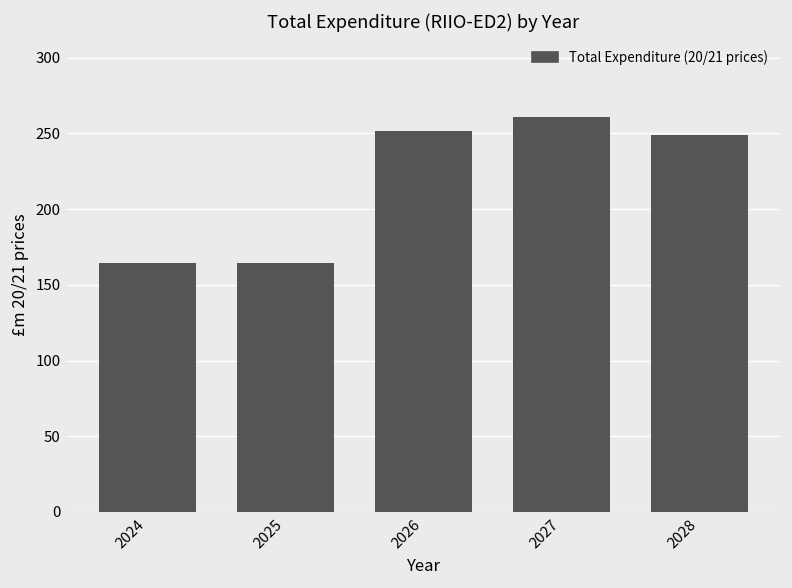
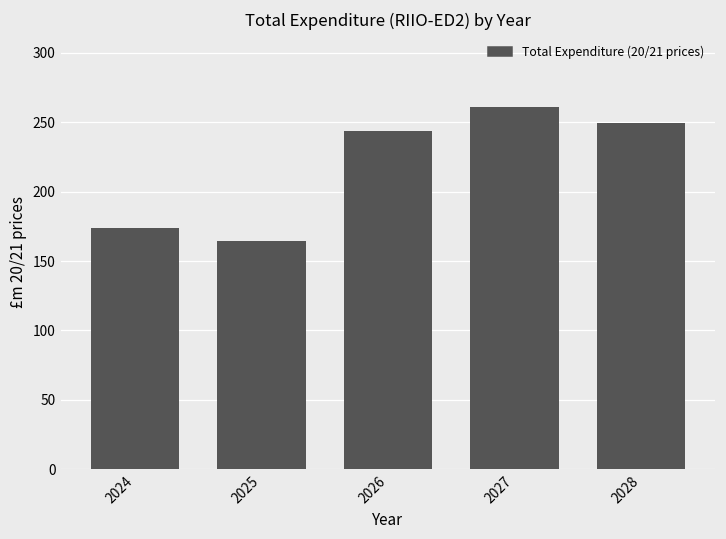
2024: 165 -> 174
2026: 251 -> 244
